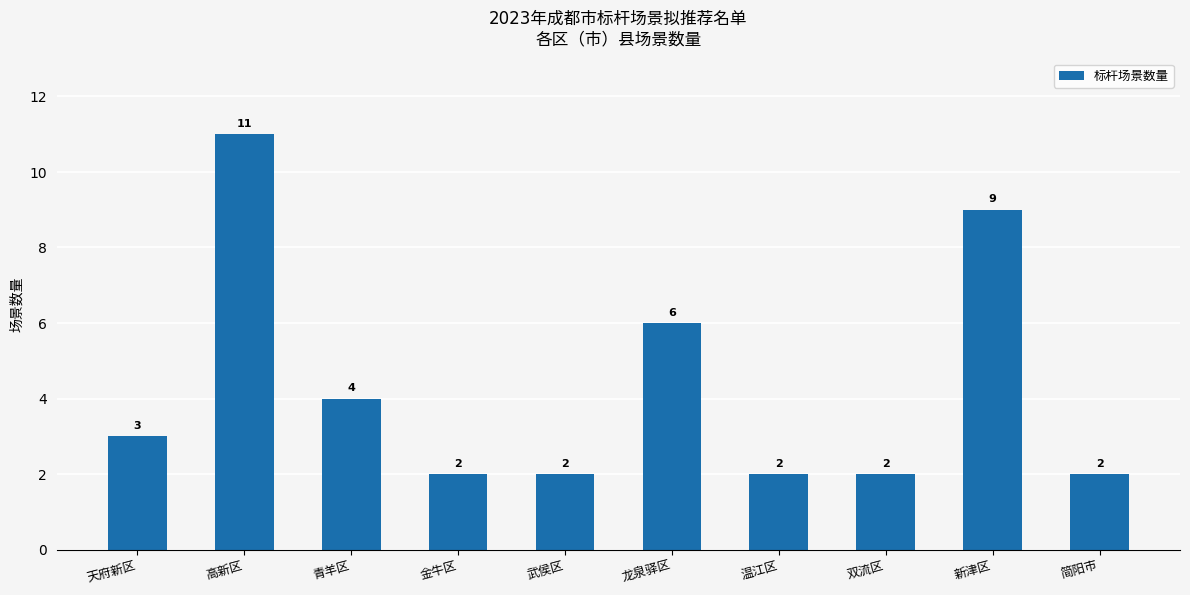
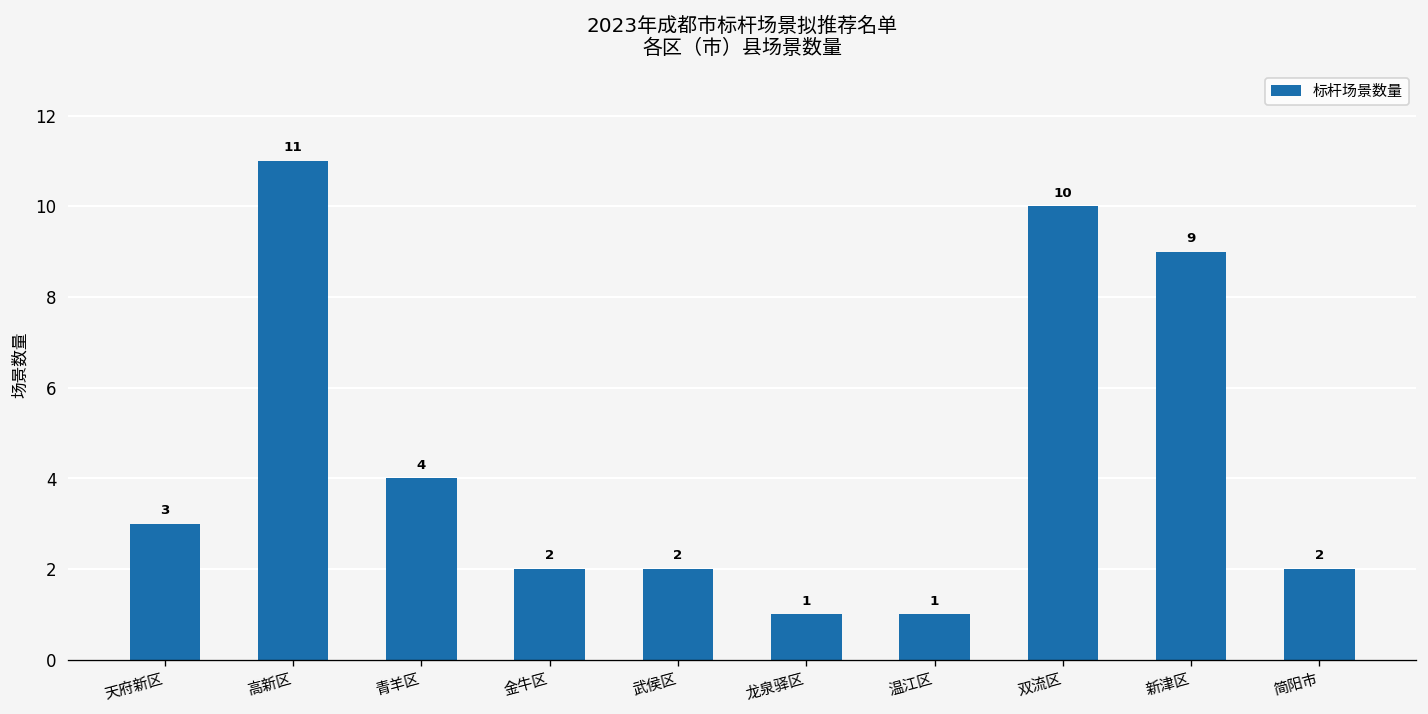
龙泉驿区: 6 -> 1
温江区: 2 -> 1
双流区: 2 -> 10
